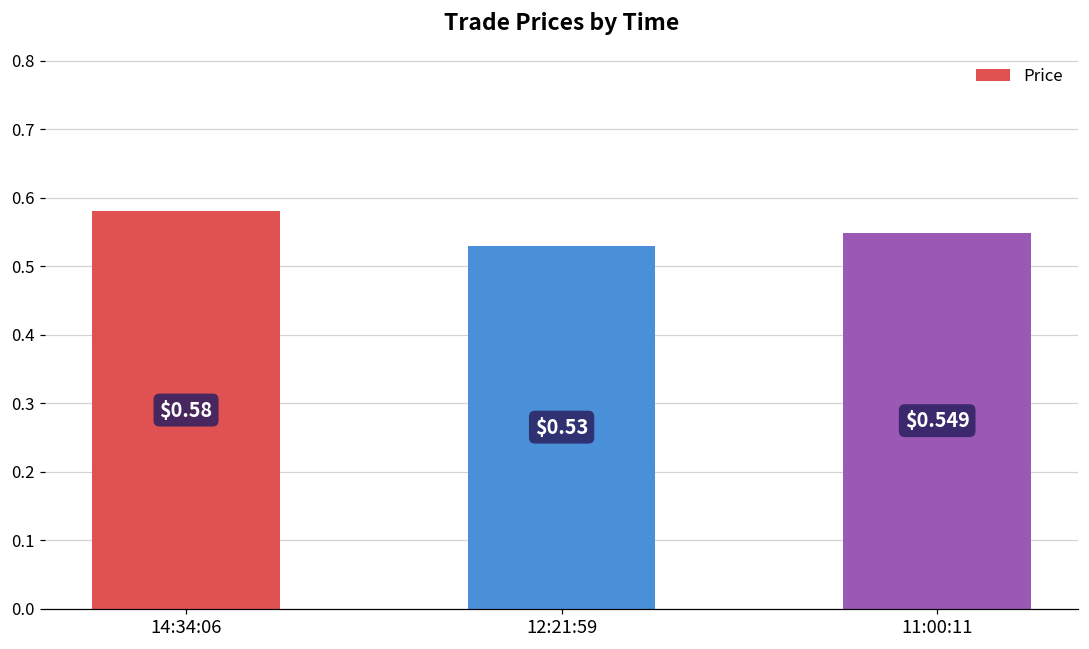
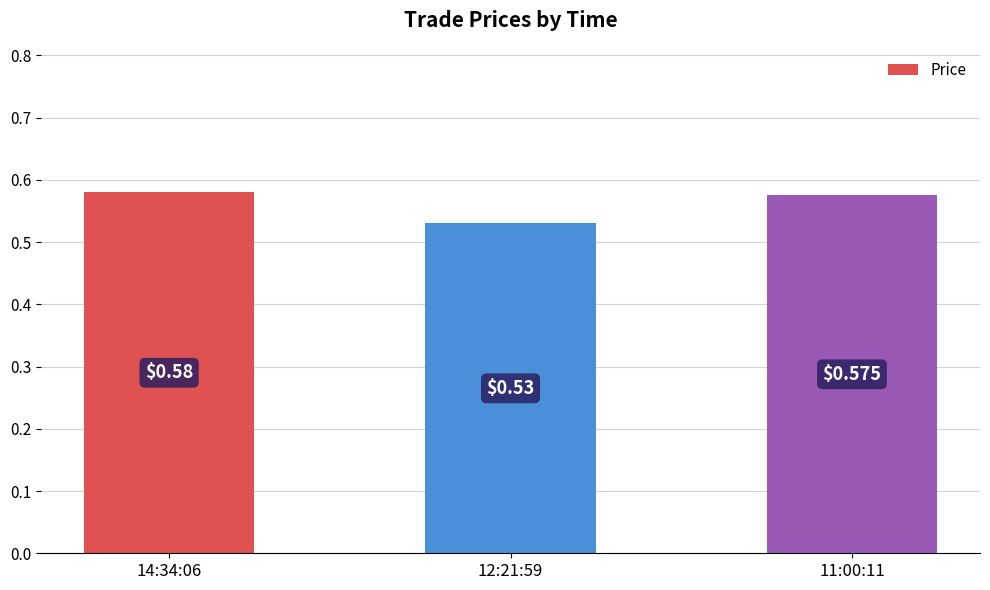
11:00:11: $0.549 -> $0.575
